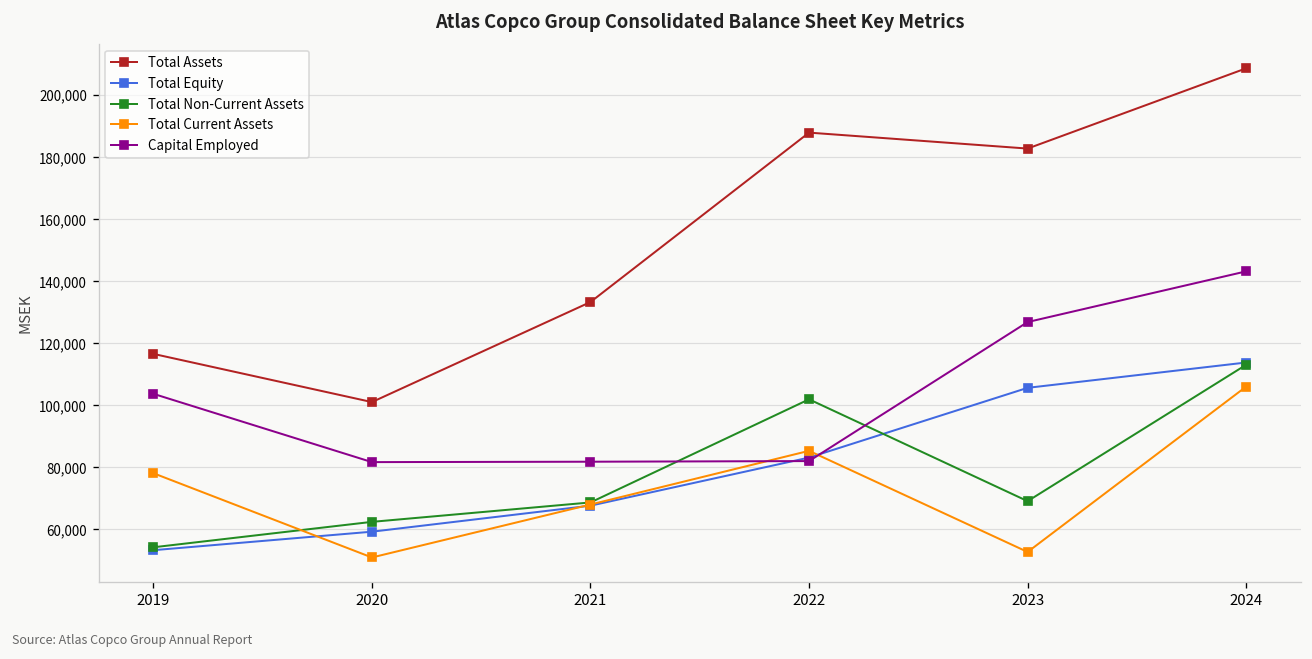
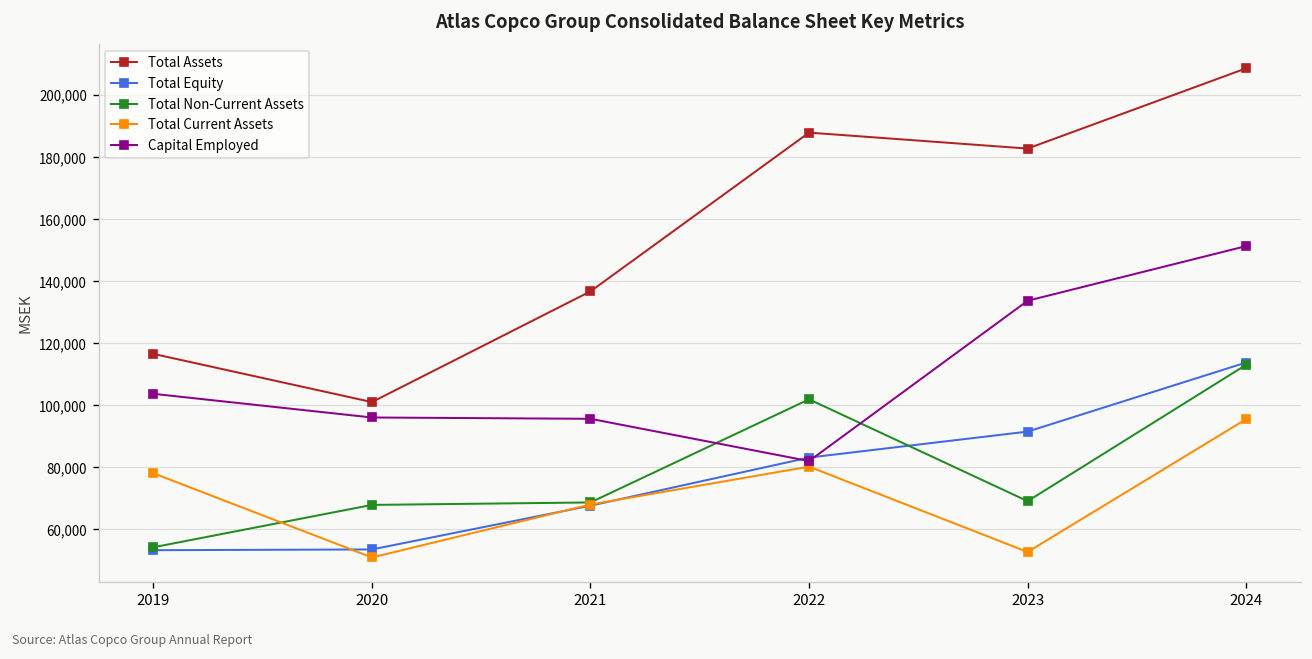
Total Equity, 2020: 59,000 -> 54,000
Total Non-Current Assets, 2020: 62,000 -> 68,000
Capital Employed, 2020: 82,000 -> 96,000
Total Assets, 2021: 133,000 -> 137,000
Capital Employed, 2021: 82,000 -> 96,000
Total Current Assets, 2022: 85,000 -> 80,000
Total Equity, 2023: 106,000 -> 92,000
Capital Employed, 2023: 127,000 -> 134,000
Total Current Assets, 2024: 106,000 -> 96,000
Capital Employed, 2024: 143,000 -> 151,000
